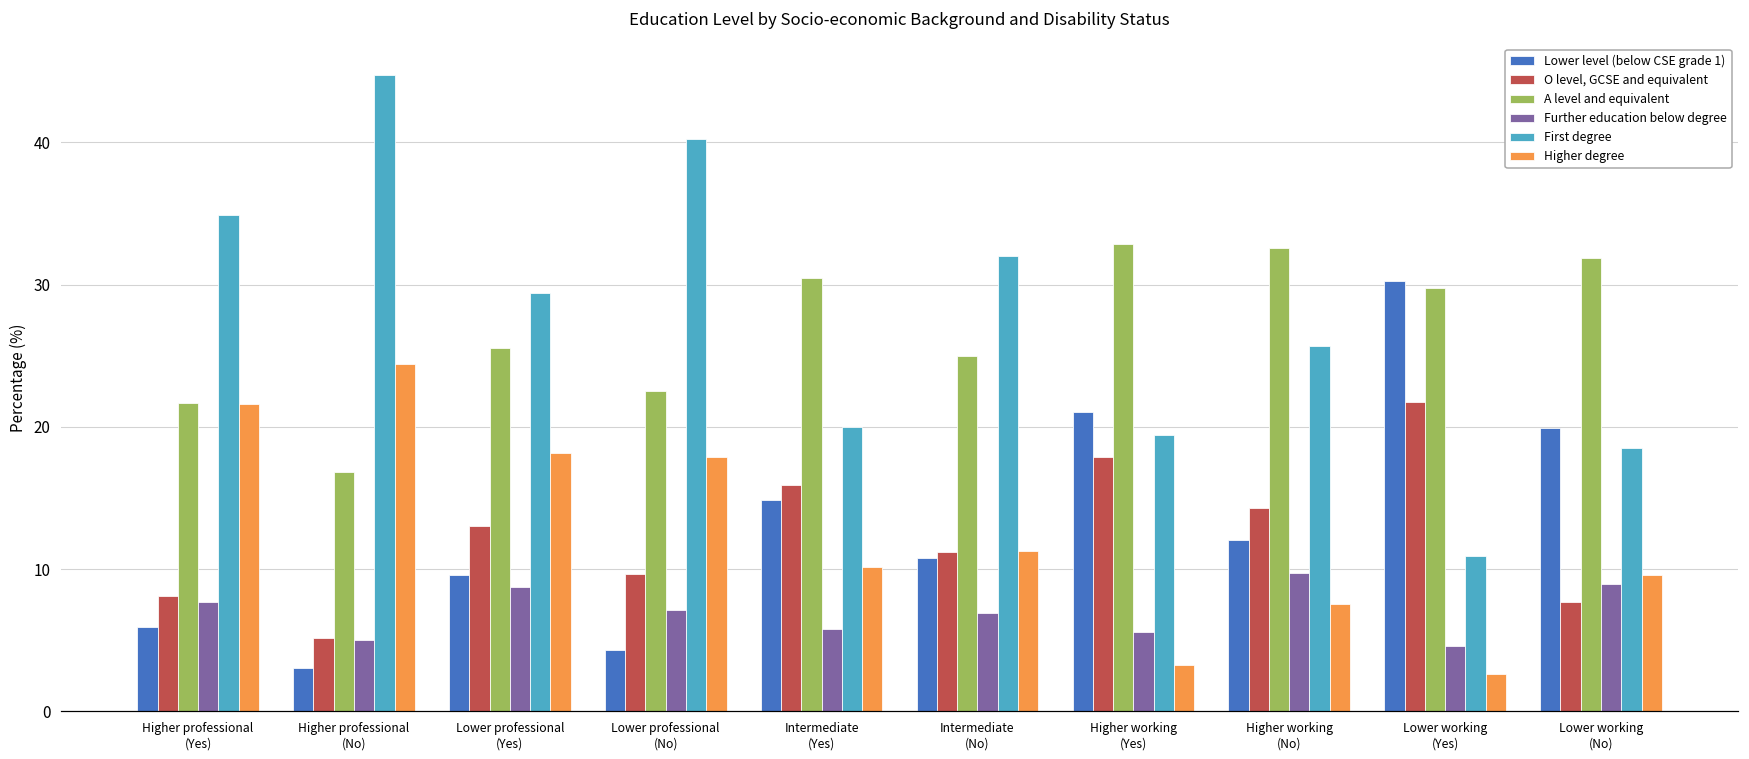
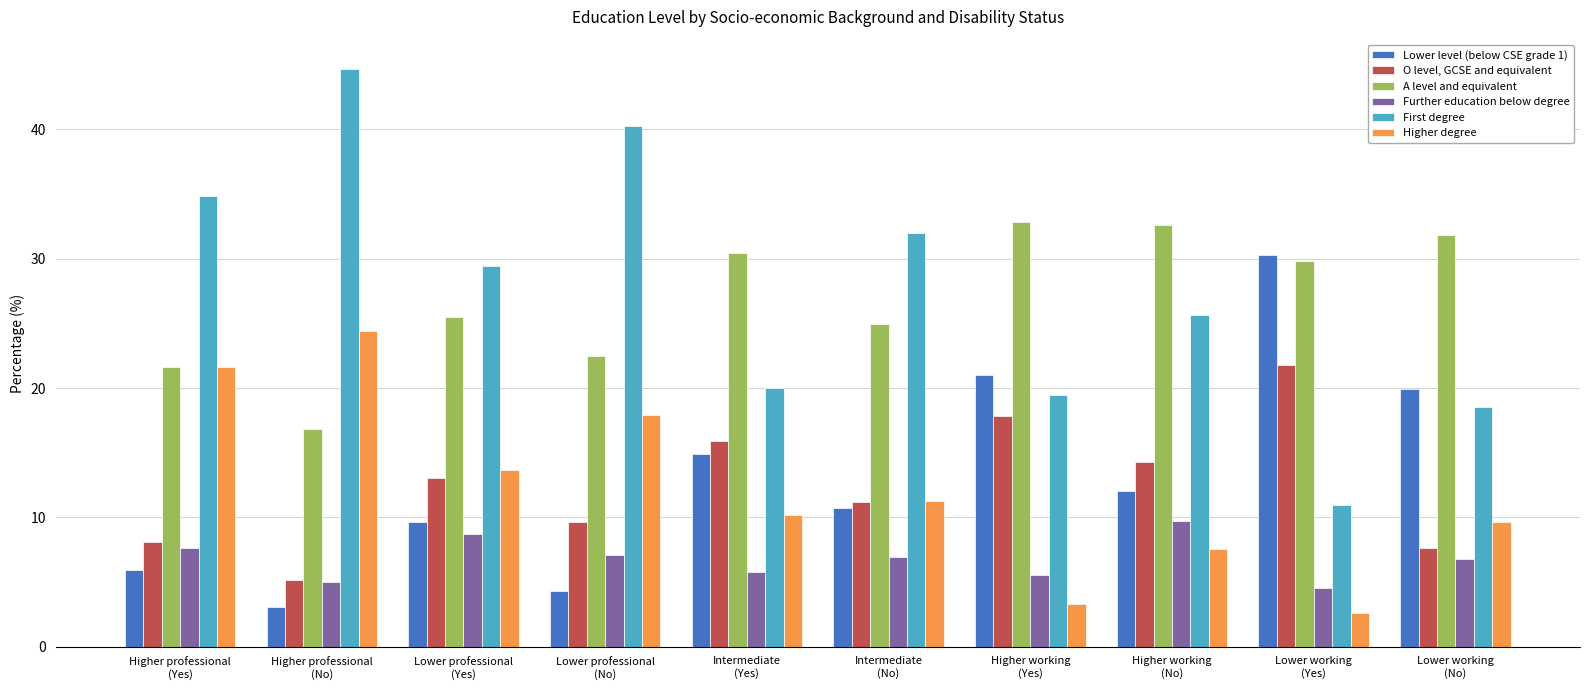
Higher degree, Lower professional (Yes): 18.1 -> 13.7
Further education below degree, Lower working (No): 9.0 -> 6.8
